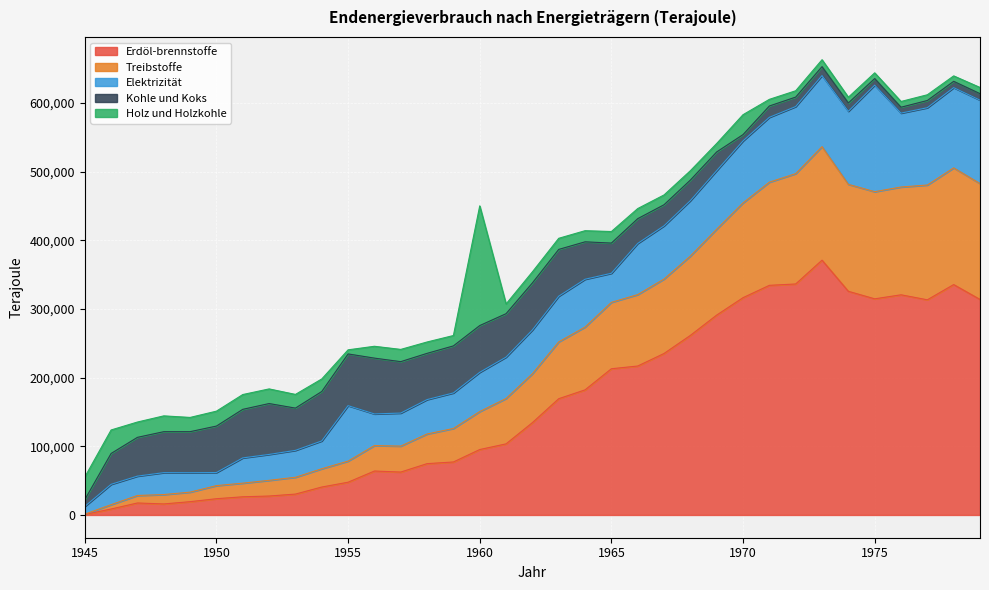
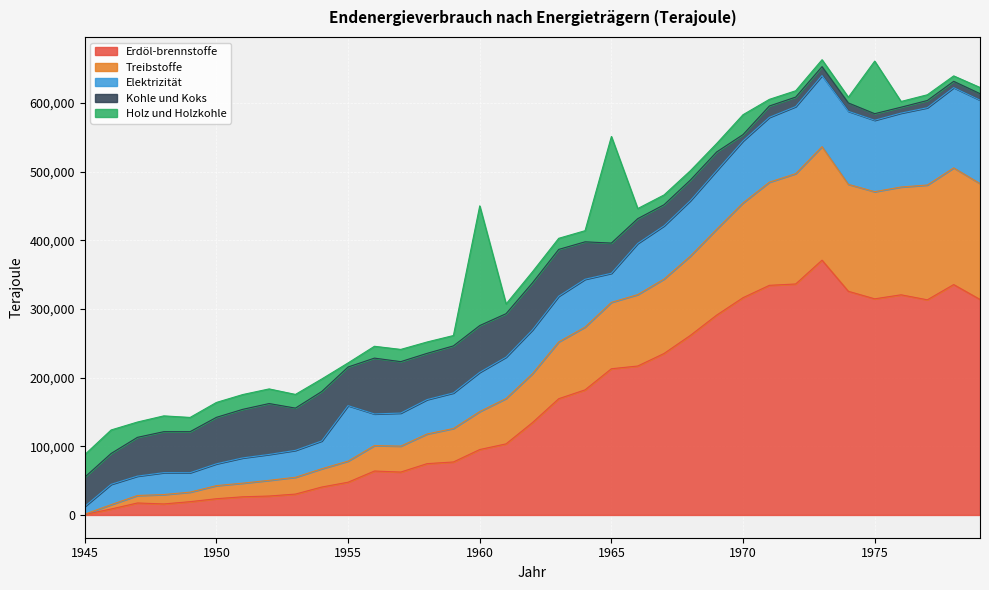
Kohle und Koks, 1945: 10,000 -> 40,000
Elektrizität, 1950: 20,000 -> 30,000
Kohle und Koks, 1955: 80,000 -> 60,000
Holz und Holzkohle, 1965: 20,000 -> 160,000
Elektrizität, 1975: 160,000 -> 100,000
Holz und Holzkohle, 1975: 10,000 -> 80,000
